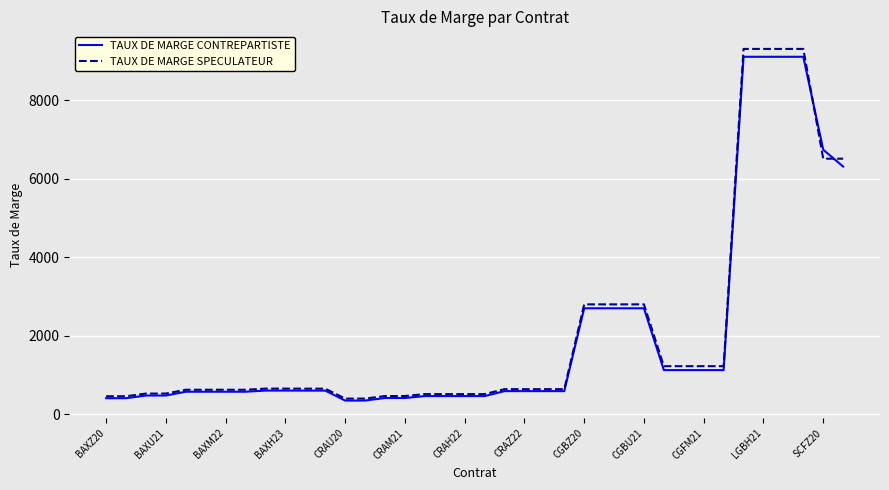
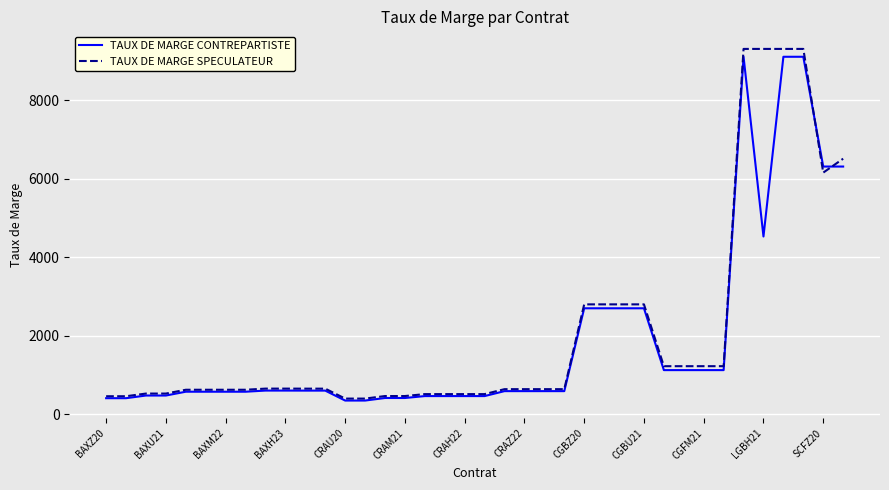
TAUX DE MARGE CONTREPARTISTE, LGBH21: 9100 -> 4500
TAUX DE MARGE CONTREPARTISTE, SCFZ20: 6700 -> 6300
TAUX DE MARGE SPECULATEUR, SCFZ20: 6500 -> 6200
